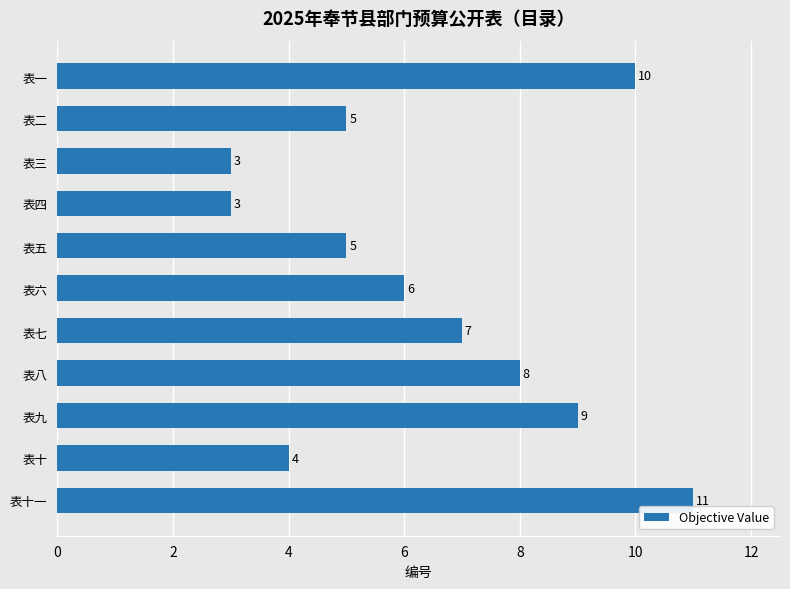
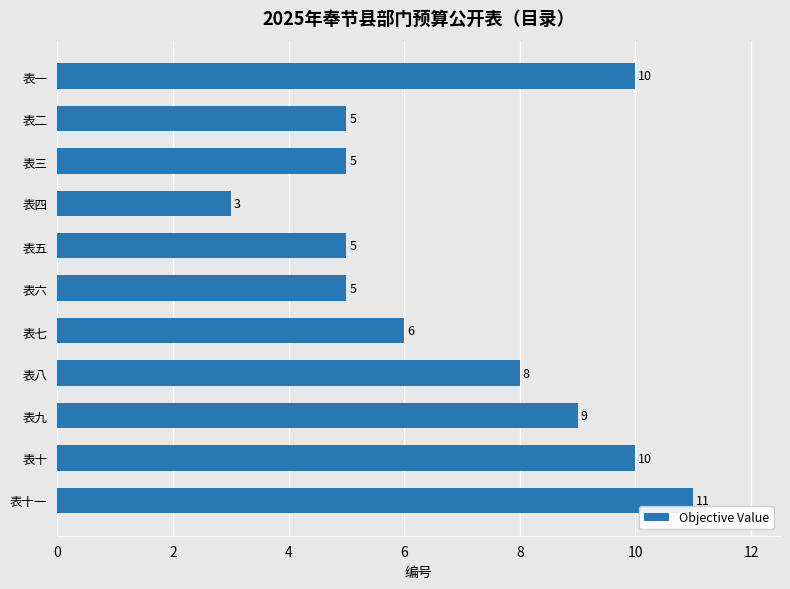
表三: 3 -> 5
表六: 6 -> 5
表七: 7 -> 6
表十: 4 -> 10
